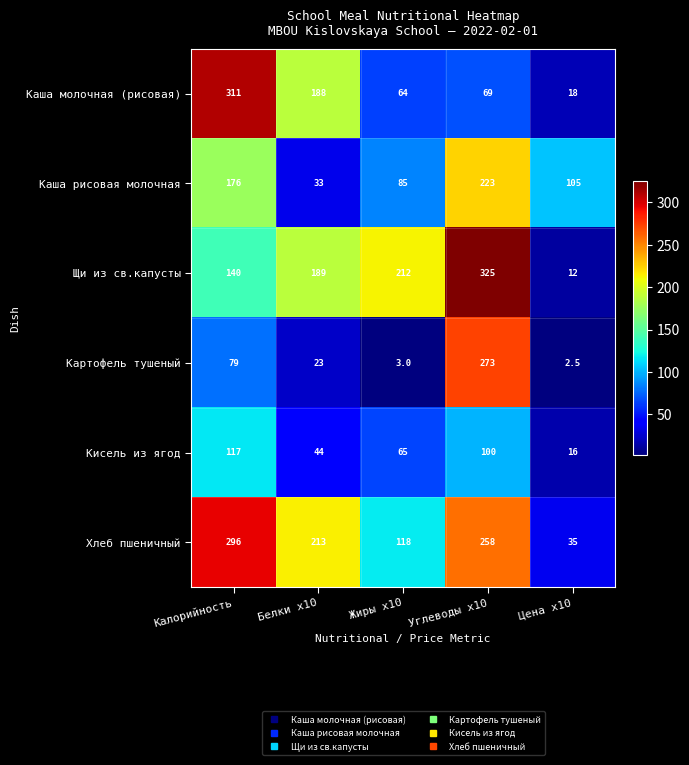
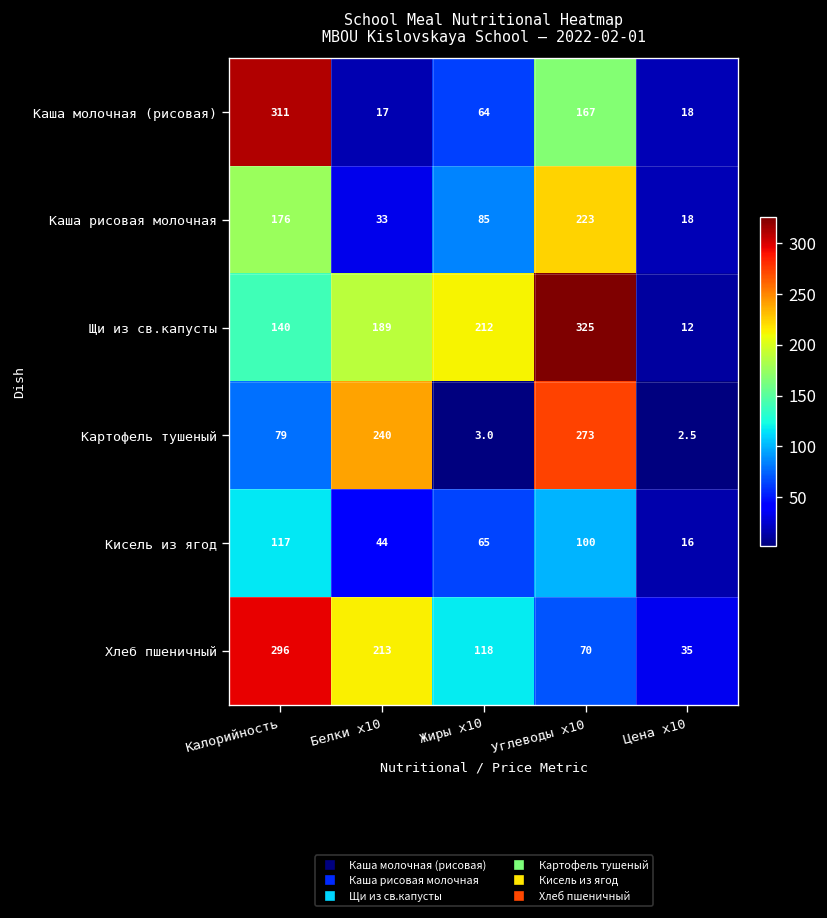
Каша молочная (рисовая), Белки x10: 188 -> 17
Каша молочная (рисовая), Углеводы x10: 69 -> 167
Каша рисовая молочная, Цена x10: 105 -> 18
Картофель тушеный, Белки x10: 23 -> 240
Хлеб пшеничный, Углеводы x10: 258 -> 70
